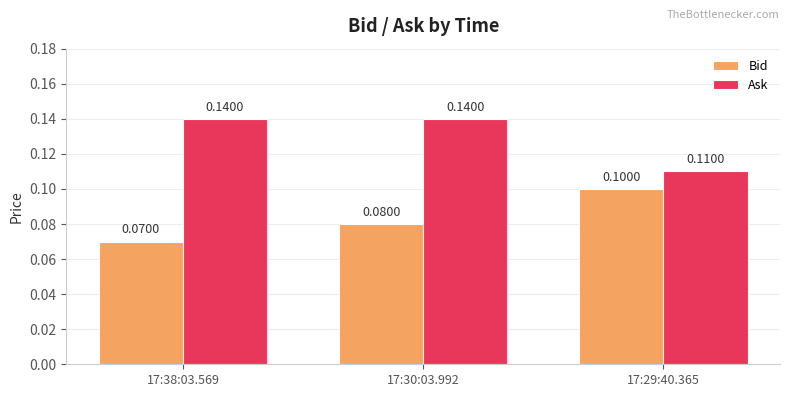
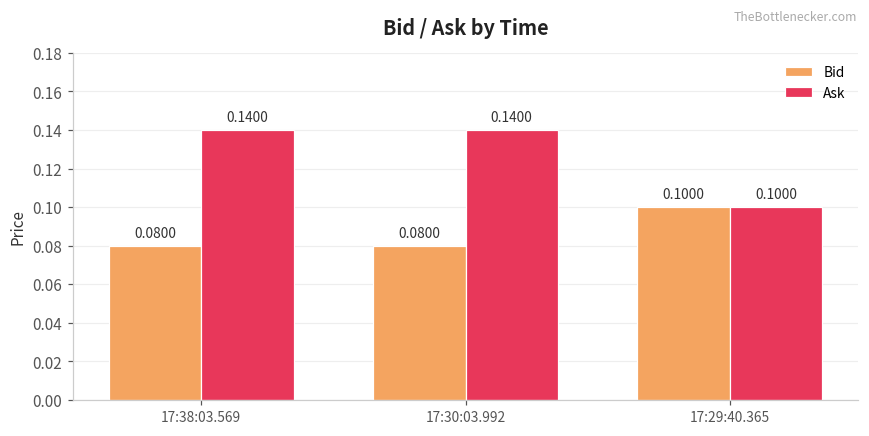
Bid, 17:38:03.569: 0.0700 -> 0.0800
Ask, 17:29:40.365: 0.1100 -> 0.1000
